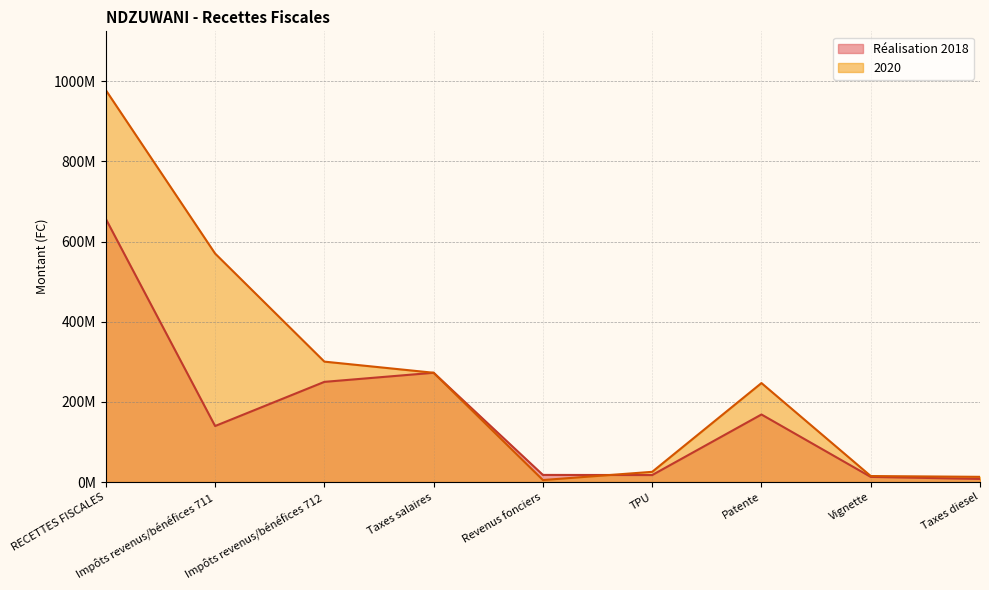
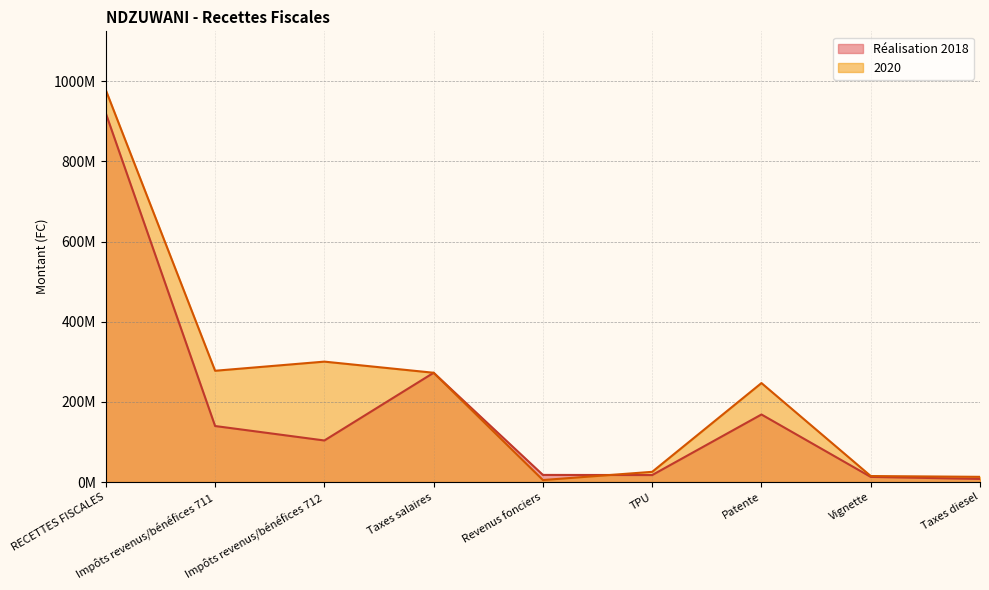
Réalisation 2018, RECETTES FISCALES: 660000000 -> 920000000
2020, Impôts revenus/bénéfices 711: 570000000 -> 280000000
Réalisation 2018, Impôts revenus/bénéfices 712: 250000000 -> 100000000
